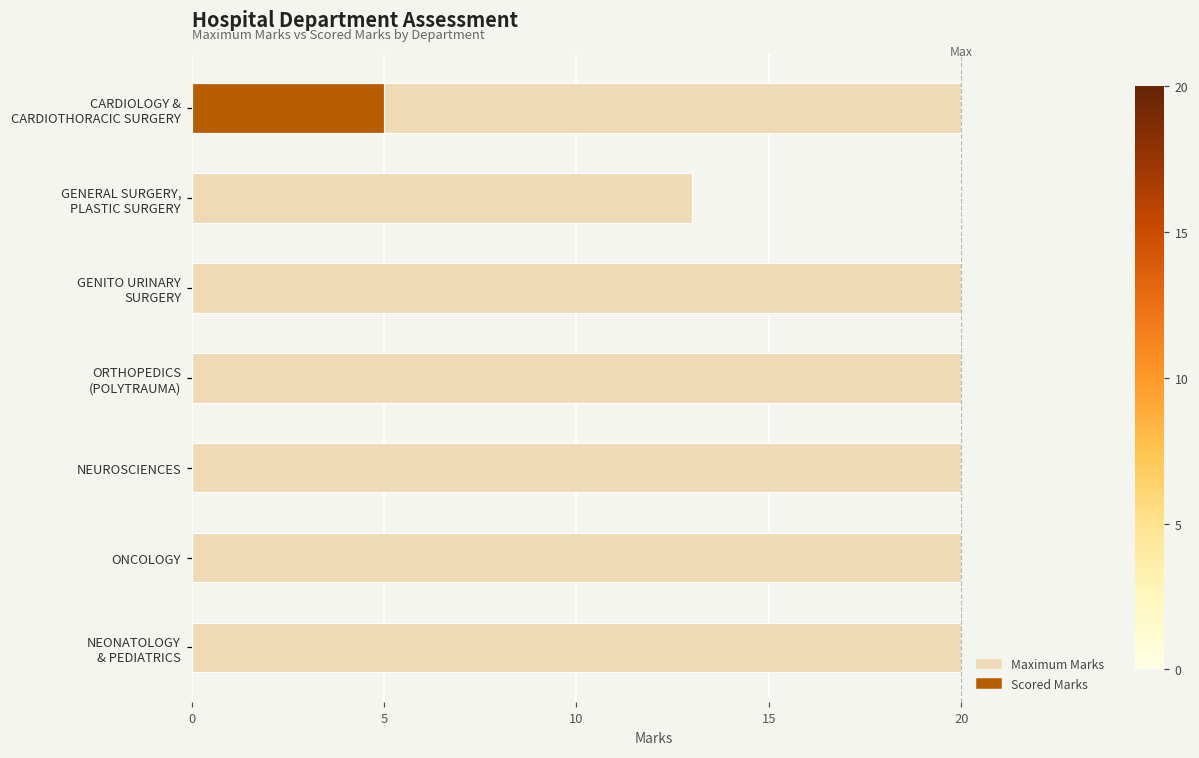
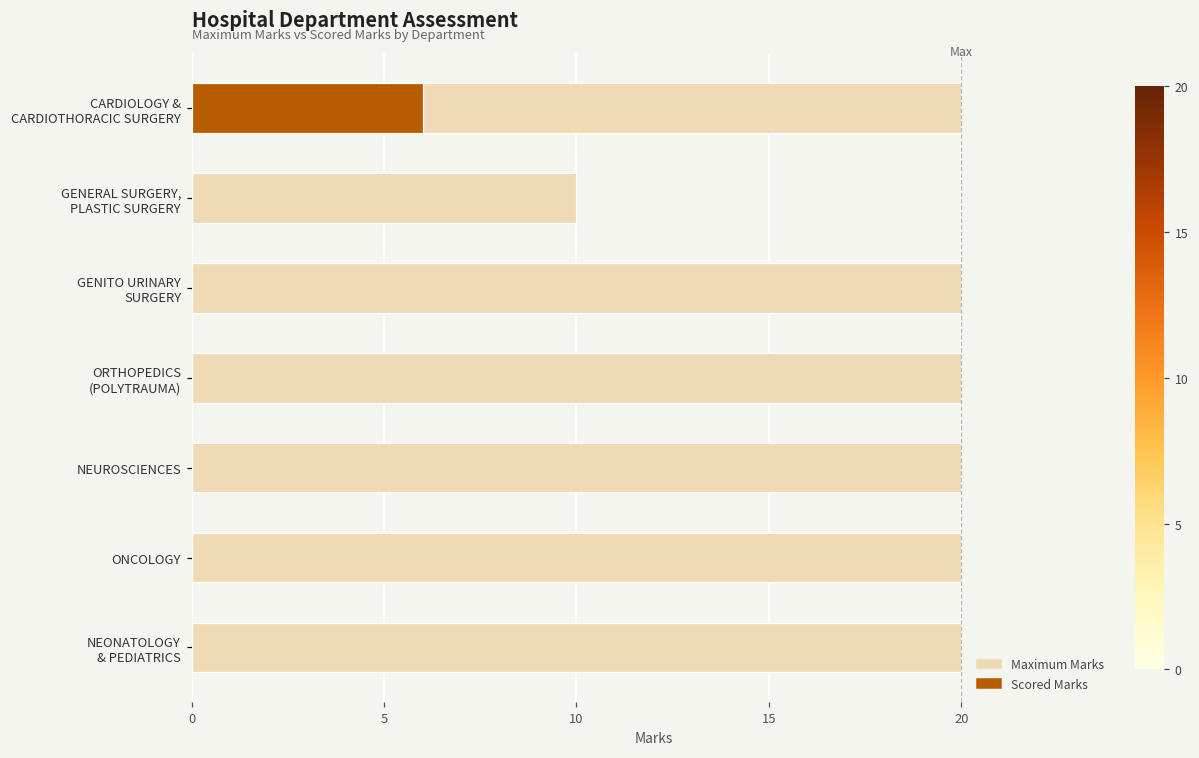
Scored Marks, CARDIOLOGY & CARDIOTHORACIC SURGERY: 5 -> 6
Maximum Marks, GENERAL SURGERY, PLASTIC SURGERY: 13 -> 10
